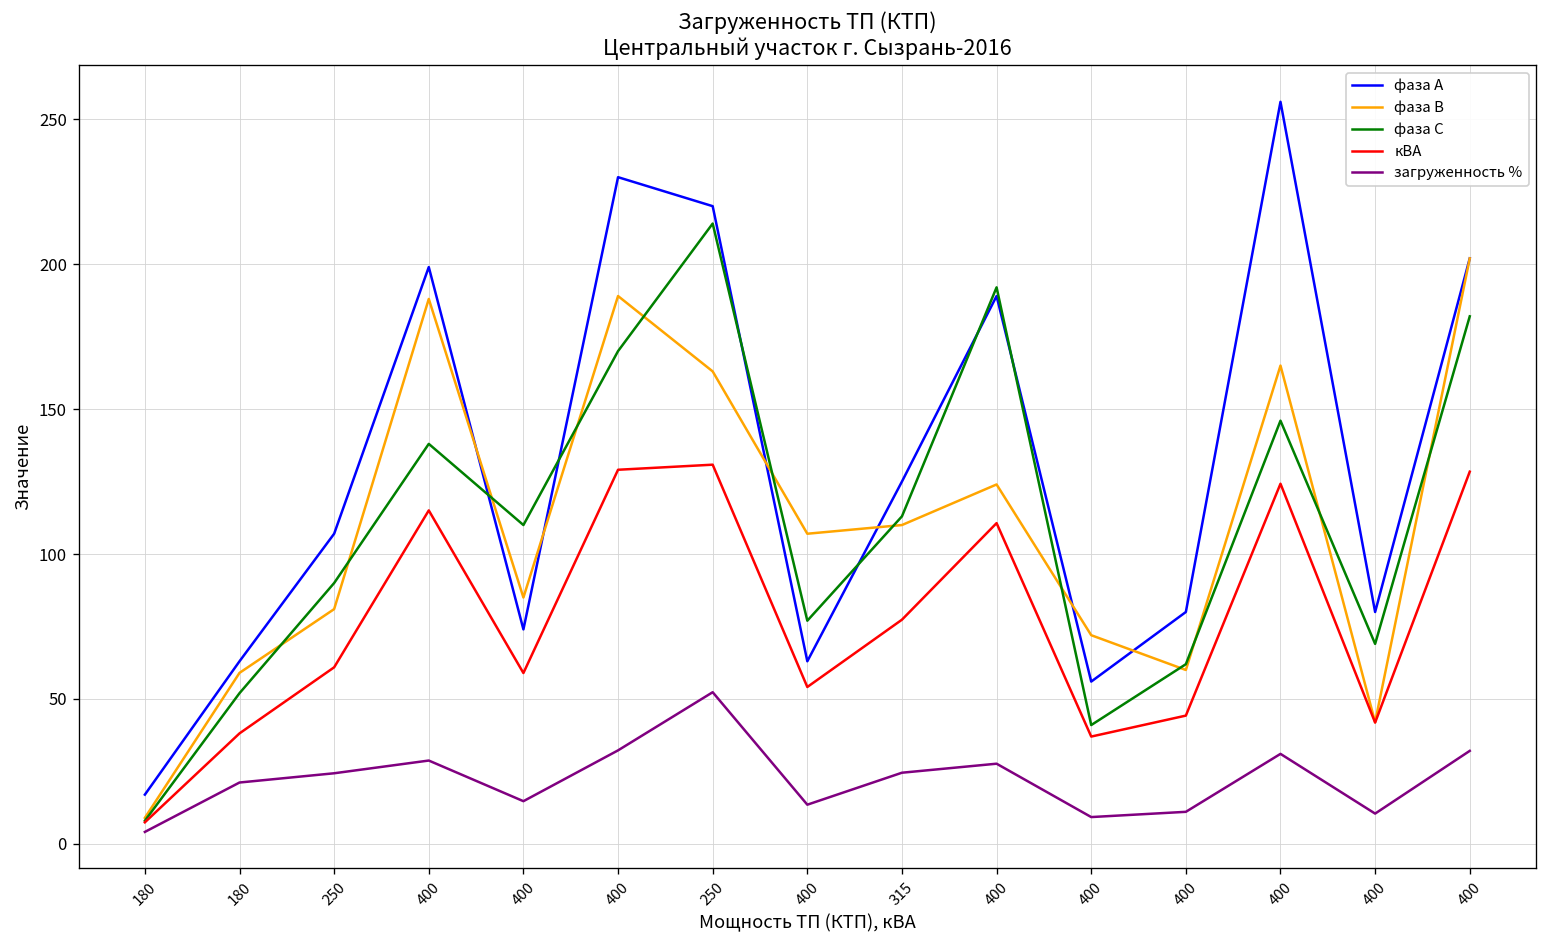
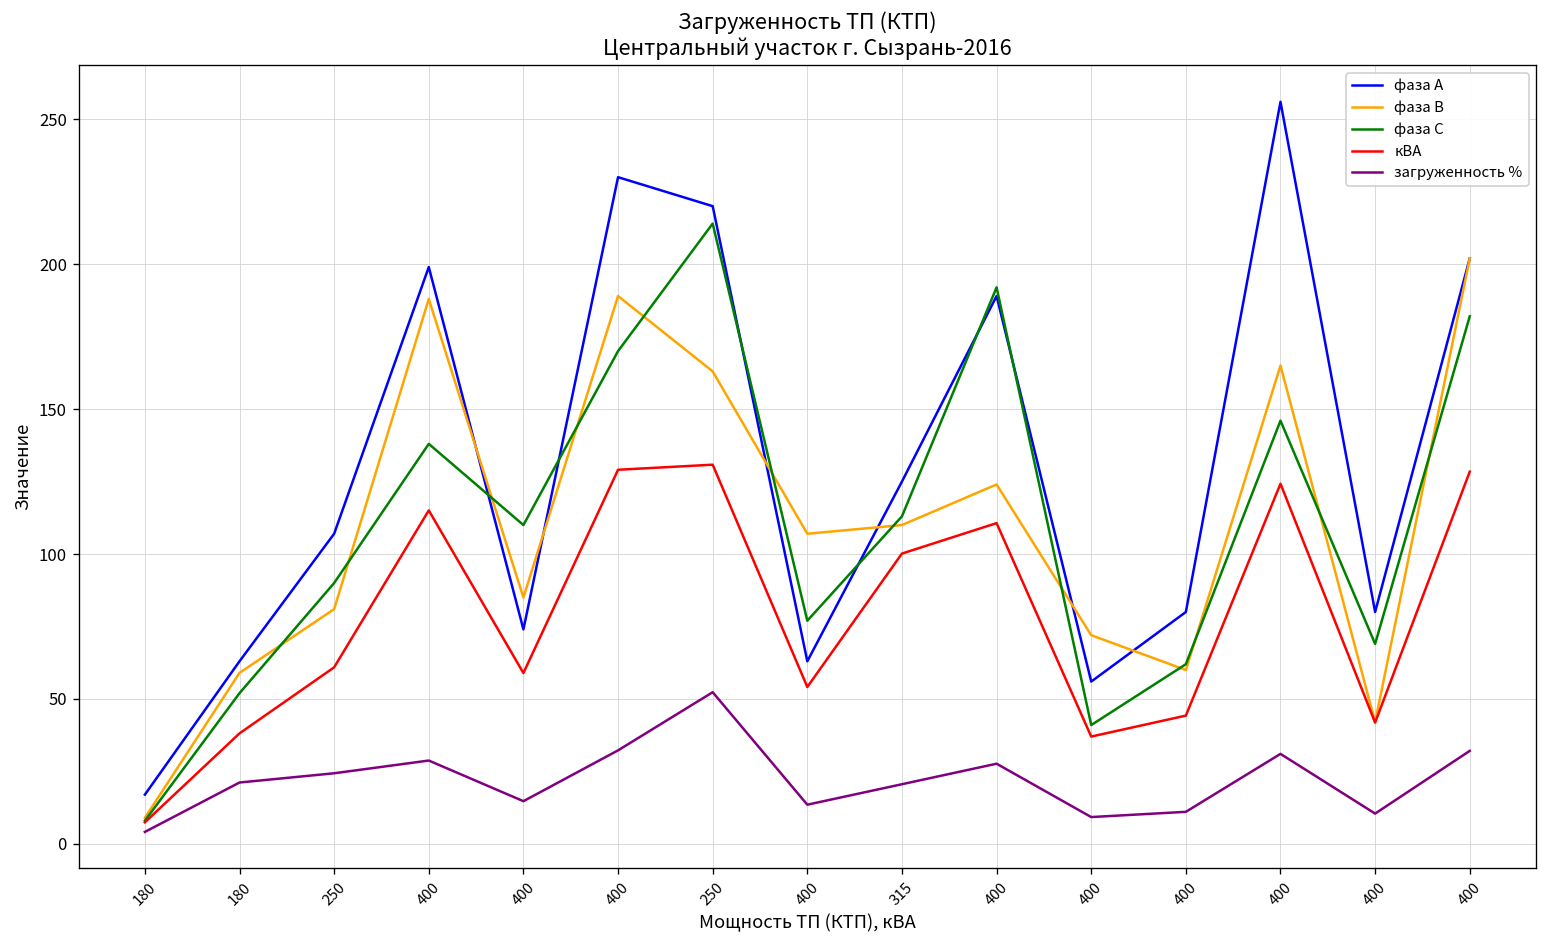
кВА, 315: 77 -> 100
загруженность %, 315: 25 -> 21
